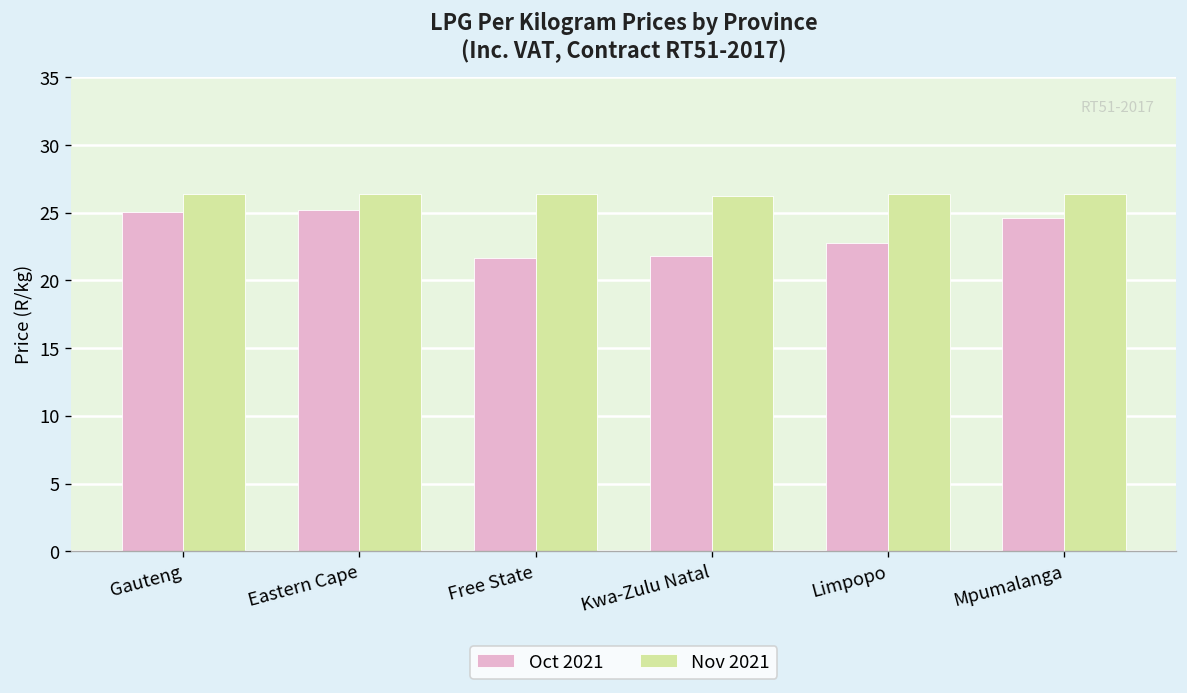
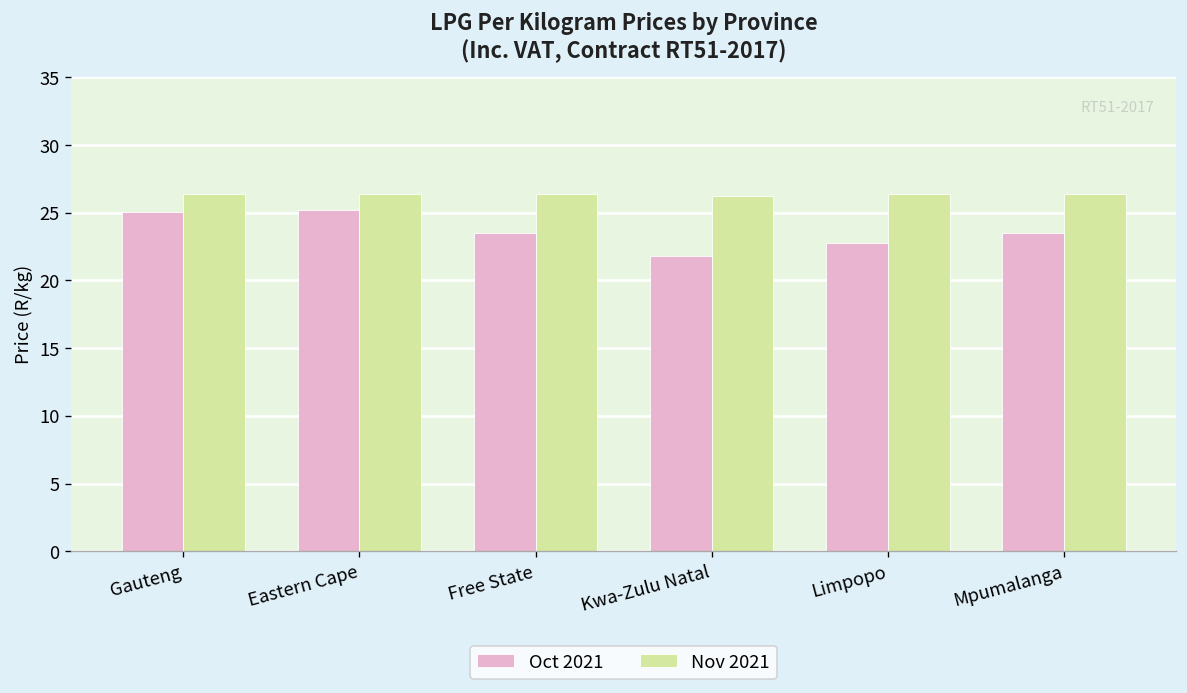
Oct 2021, Free State: 21.7 -> 23.5
Oct 2021, Mpumalanga: 24.6 -> 23.5
